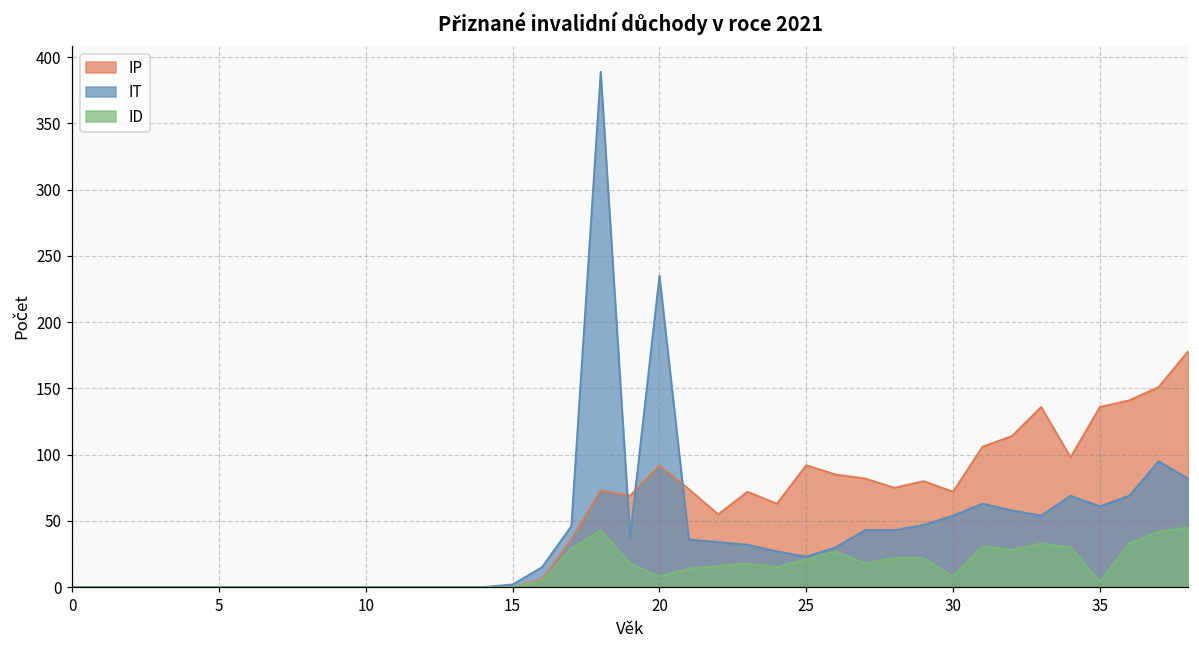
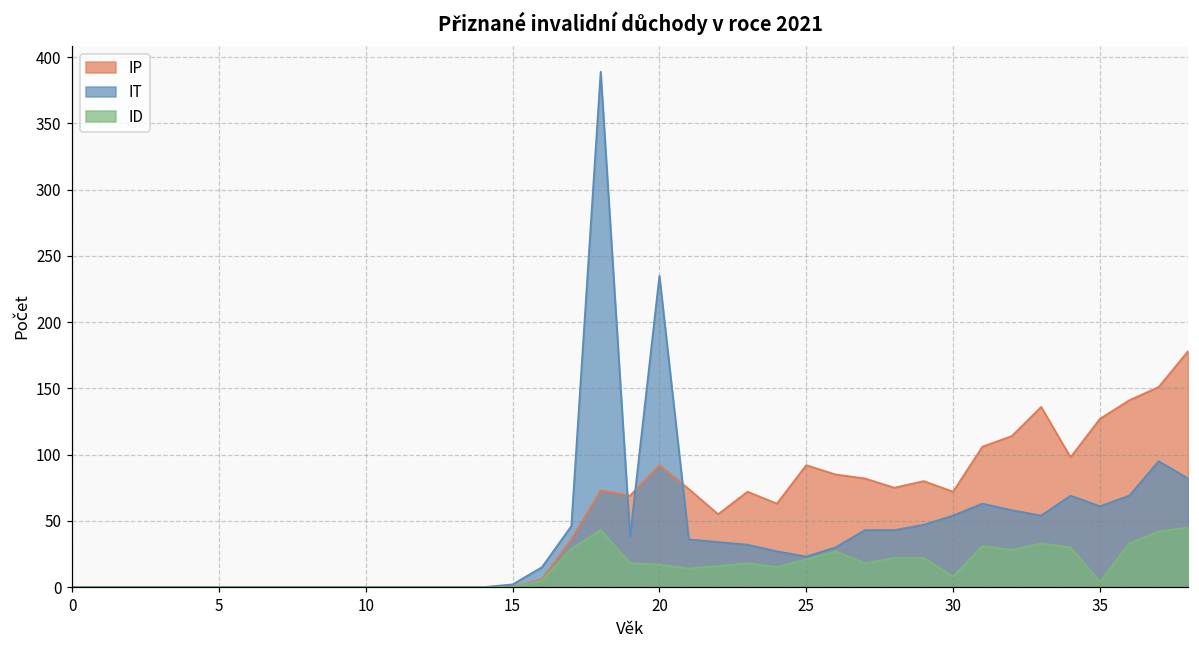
ID, 20: 8 -> 17
IP, 35: 136 -> 127
